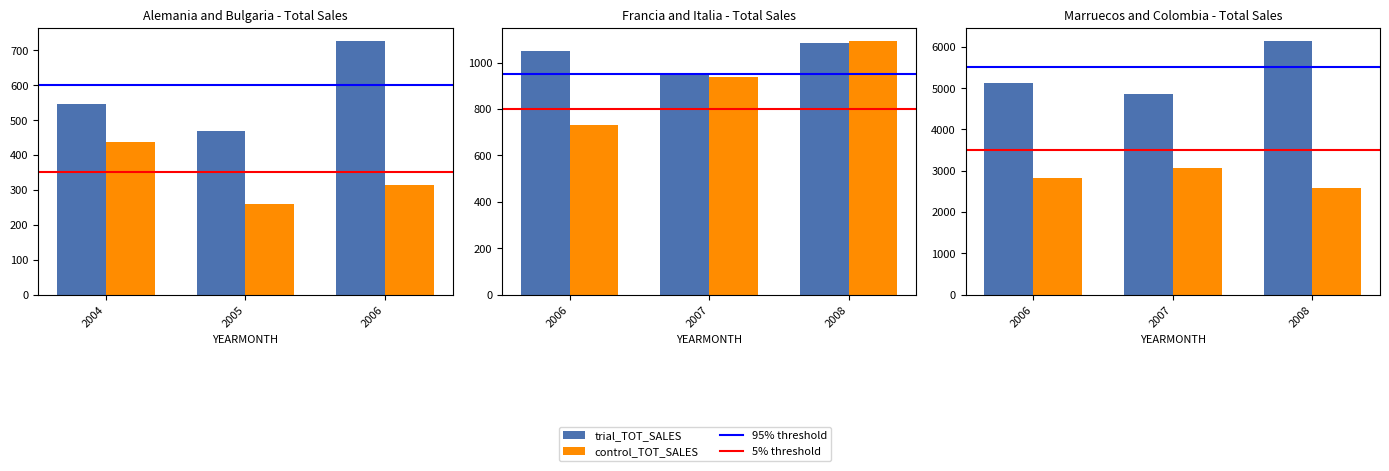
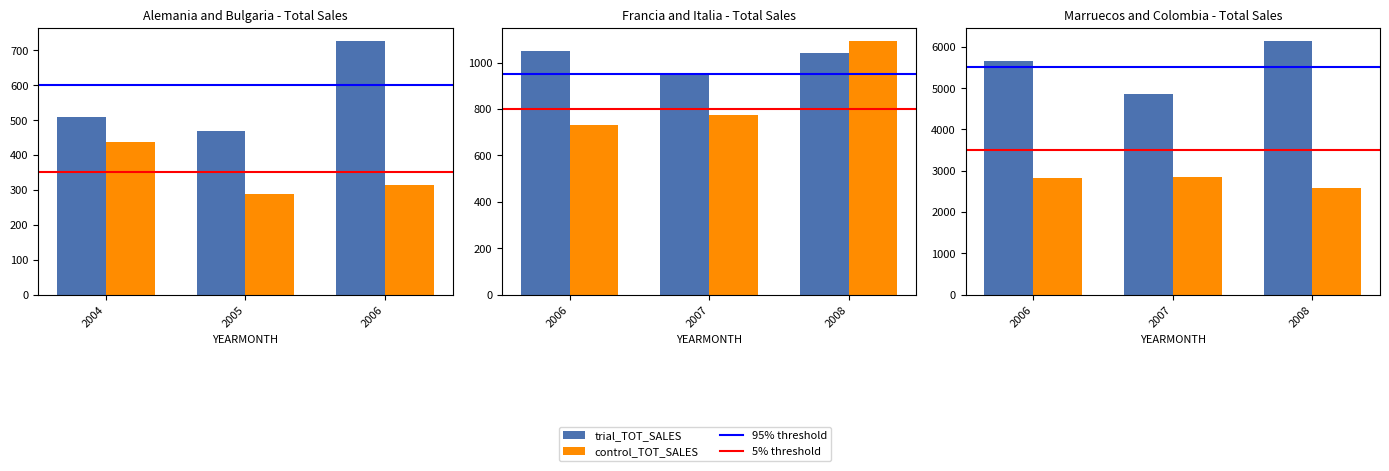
Alemania and Bulgaria - Total Sales, trial_TOT_SALES, 2004: 550 -> 510
Alemania and Bulgaria - Total Sales, control_TOT_SALES, 2005: 260 -> 290
Francia and Italia - Total Sales, control_TOT_SALES, 2007: 940 -> 780
Francia and Italia - Total Sales, trial_TOT_SALES, 2008: 1090 -> 1040
Marruecos and Colombia - Total Sales, trial_TOT_SALES, 2006: 5100 -> 5700
Marruecos and Colombia - Total Sales, control_TOT_SALES, 2007: 3100 -> 2800
